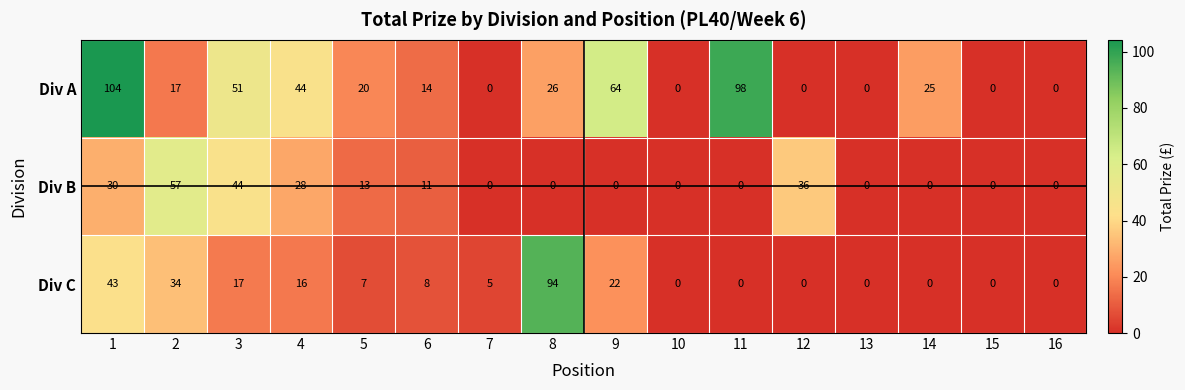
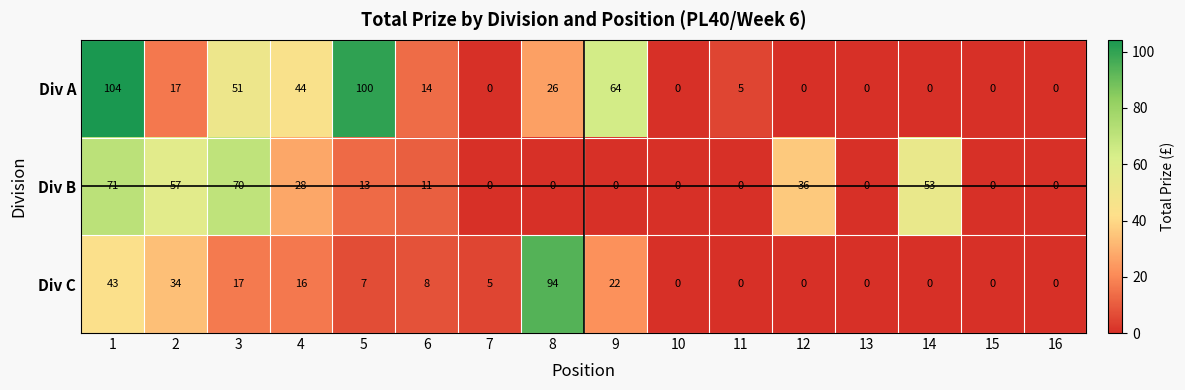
Div A, 5: 20 -> 100
Div A, 11: 98 -> 5
Div A, 14: 25 -> 0
Div B, 1: 30 -> 71
Div B, 3: 44 -> 70
Div B, 14: 0 -> 53
